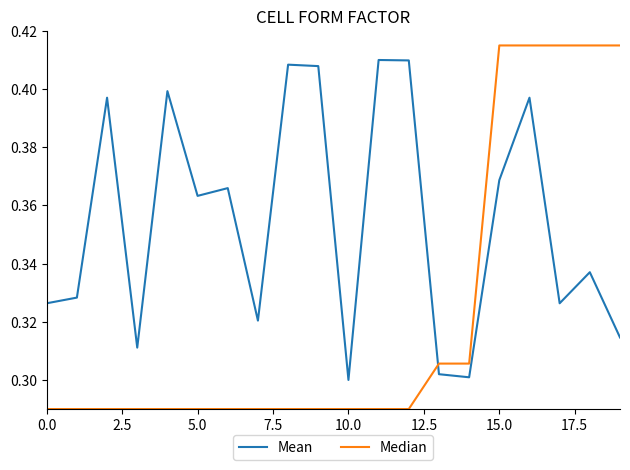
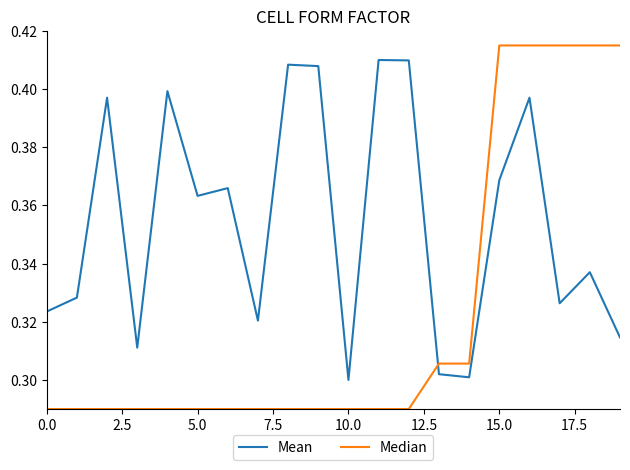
Mean, 0.0: 0.326 -> 0.324
